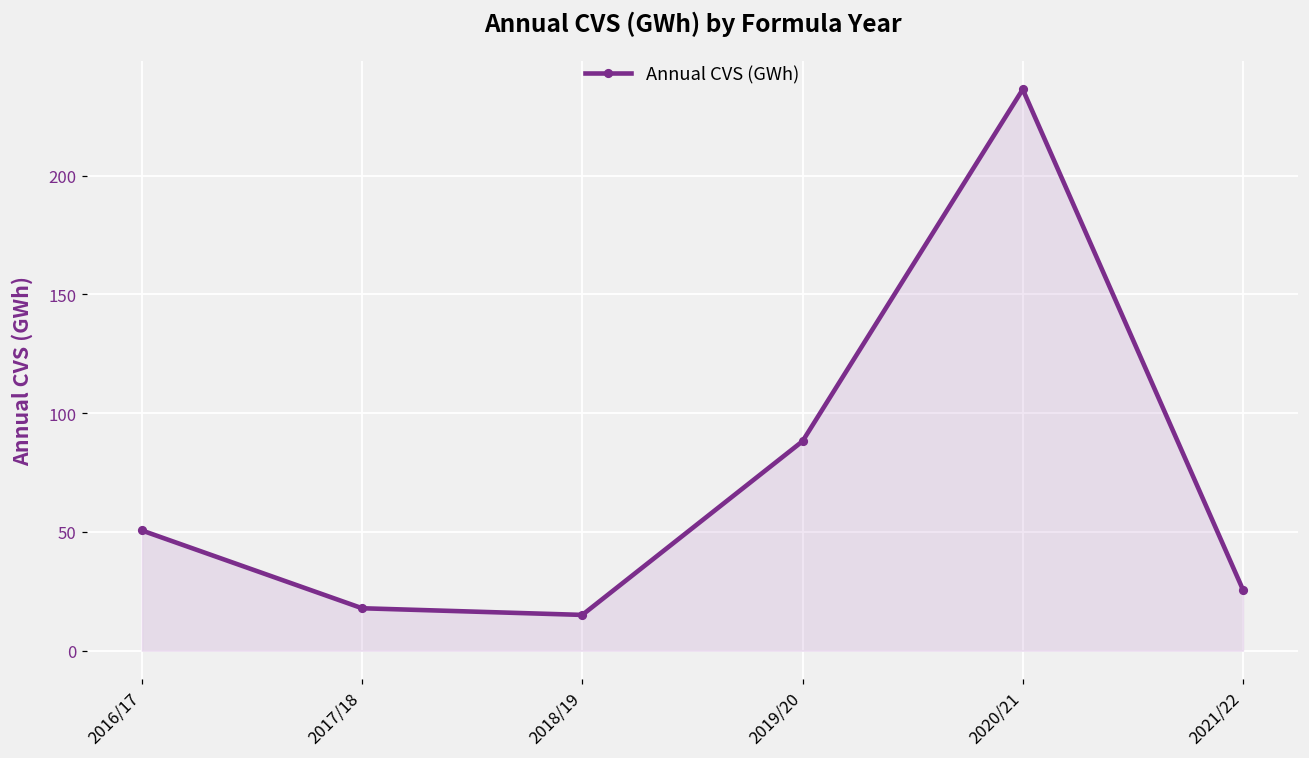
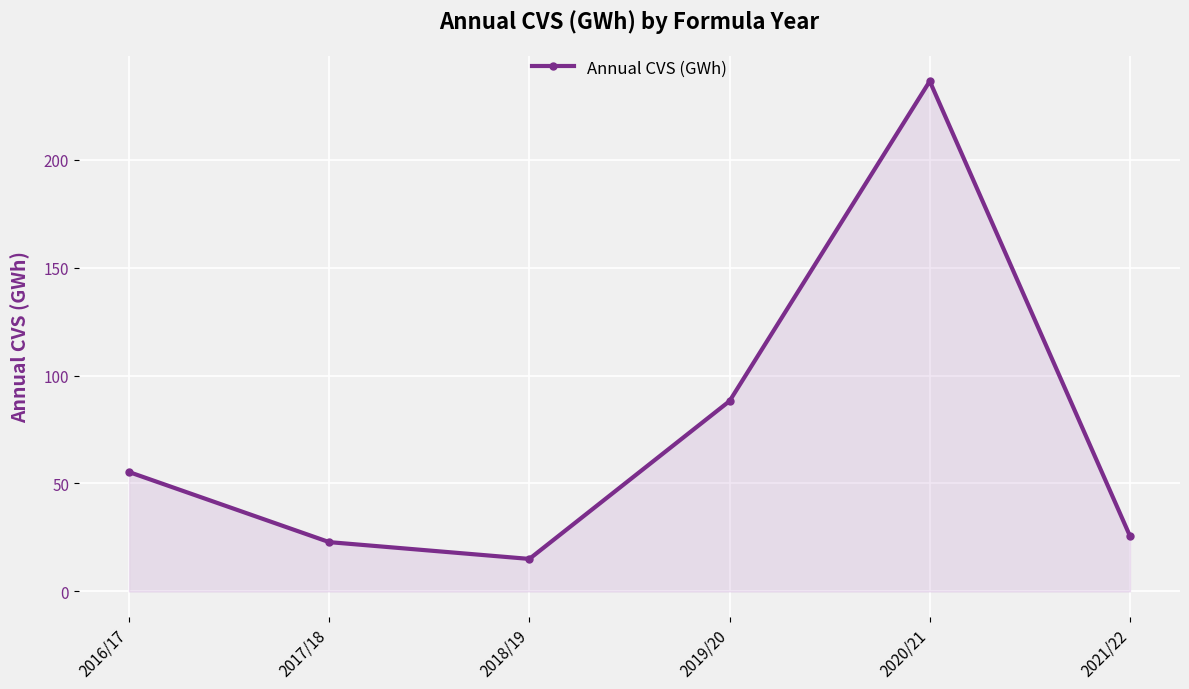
2016/17: 51 -> 55
2017/18: 18 -> 23
